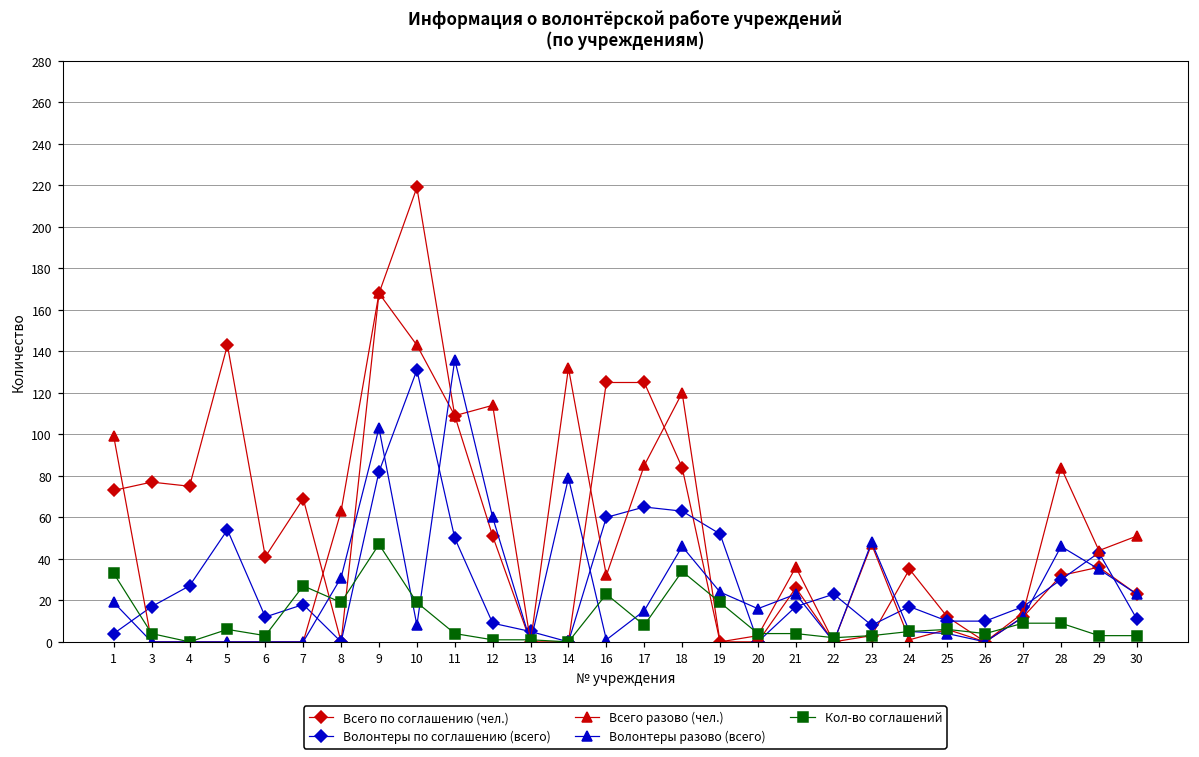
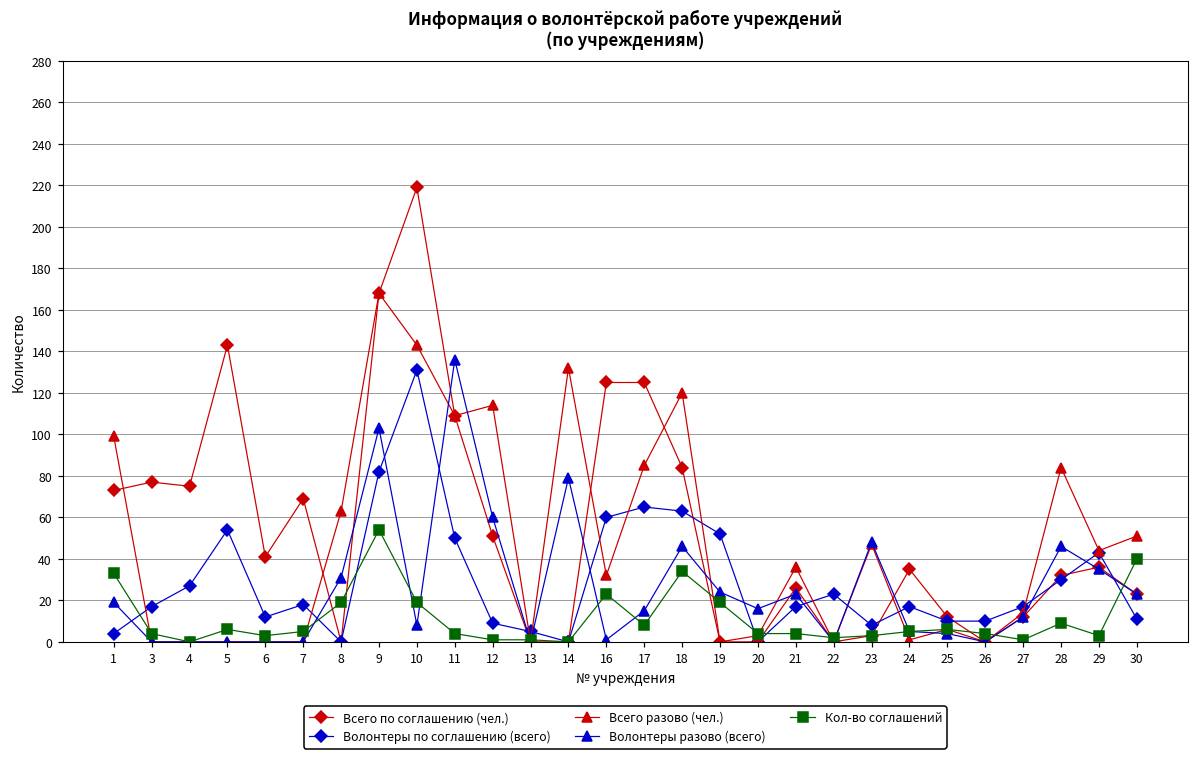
Кол-во соглашений, 7: 27 -> 5
Кол-во соглашений, 9: 47 -> 54
Кол-во соглашений, 27: 9 -> 1
Кол-во соглашений, 30: 3 -> 40
